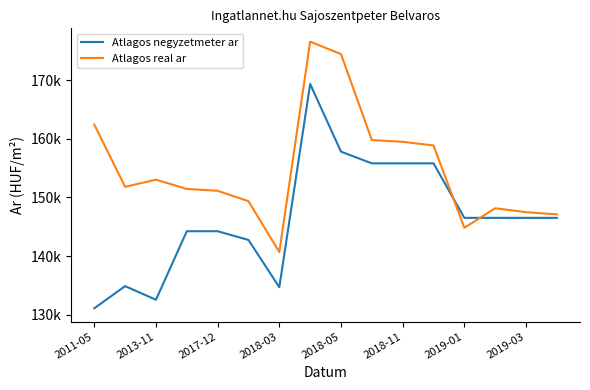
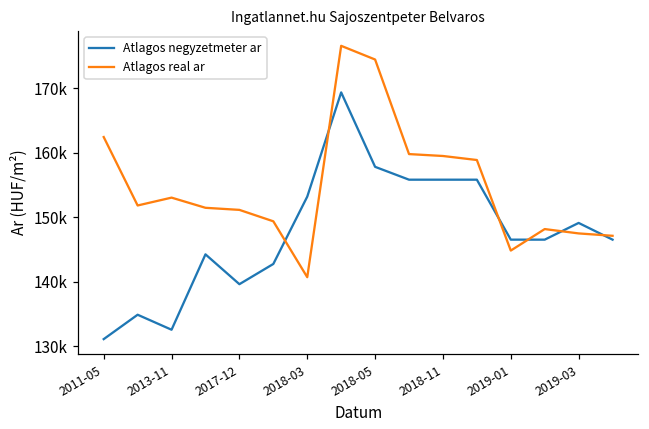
Atlagos negyzetmeter ar, 2017-12: 144000 -> 140000
Atlagos negyzetmeter ar, 2018-03: 135000 -> 153000
Atlagos negyzetmeter ar, 2019-03: 147000 -> 149000
